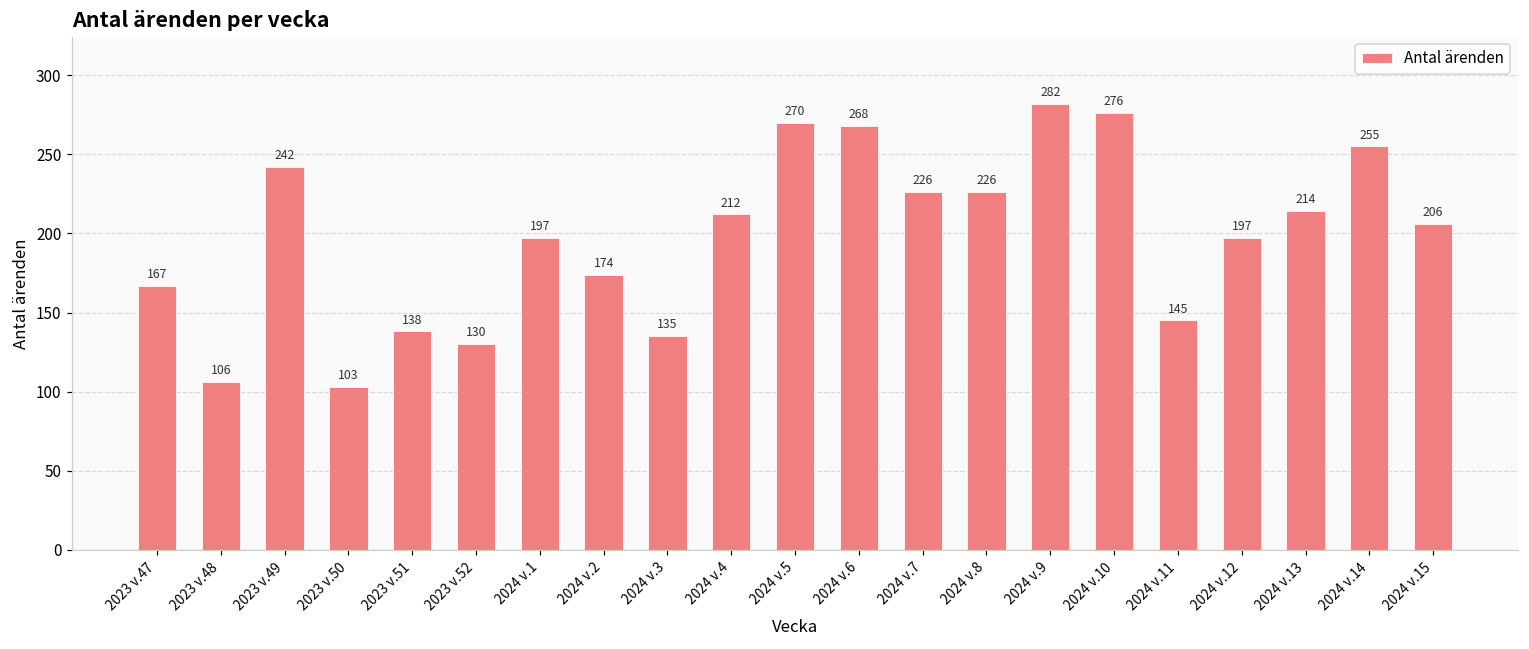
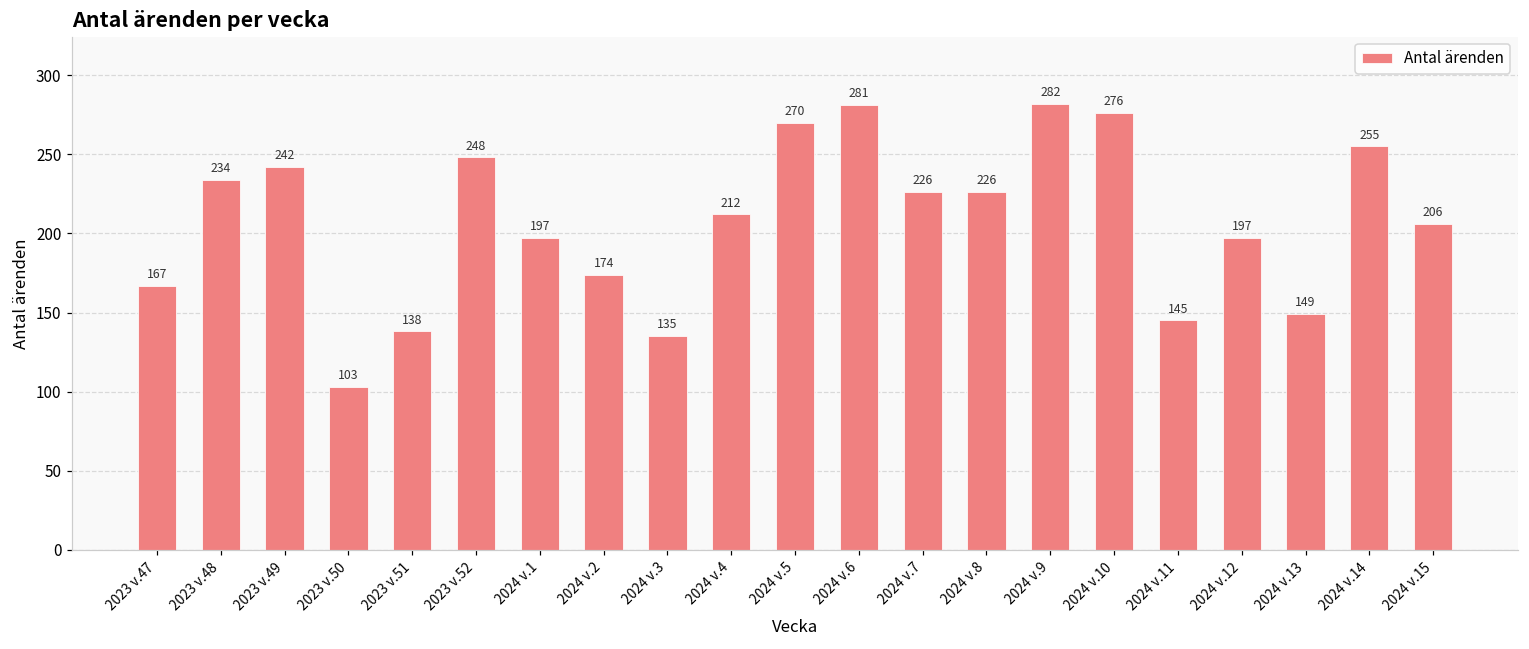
2023 v.48: 106 -> 234
2023 v.52: 130 -> 248
2024 v.6: 268 -> 281
2024 v.13: 214 -> 149
